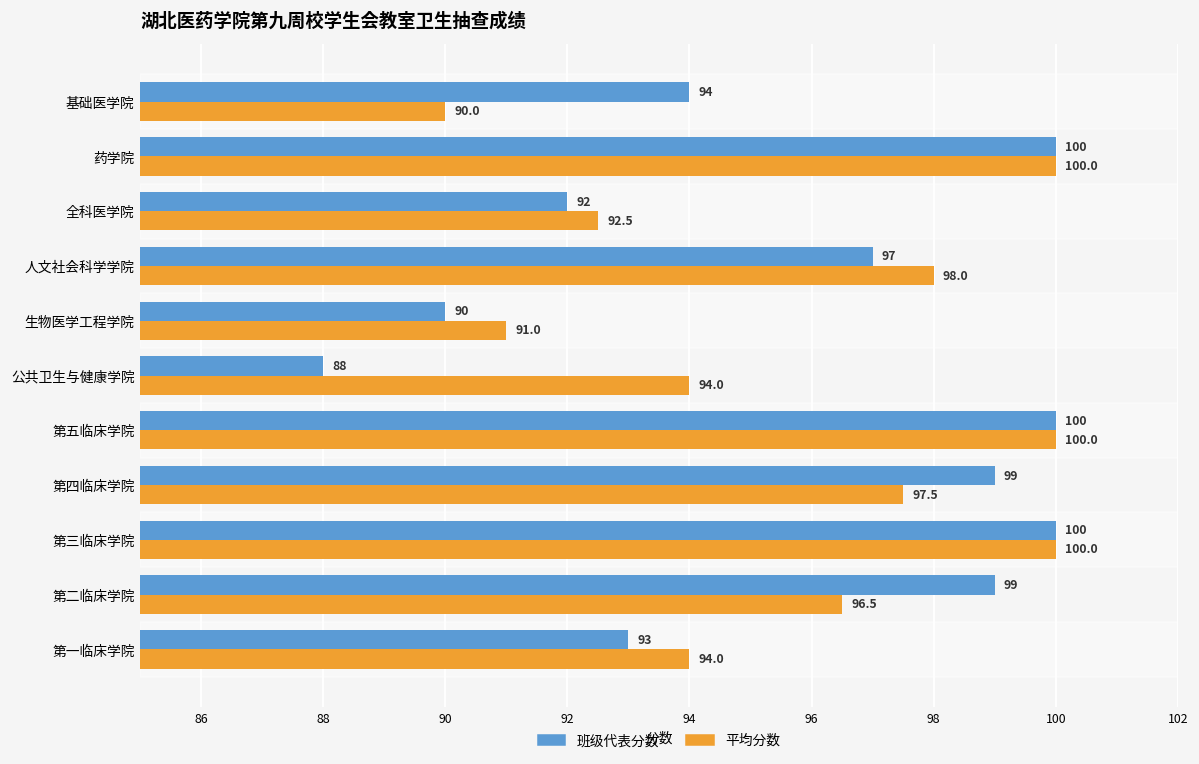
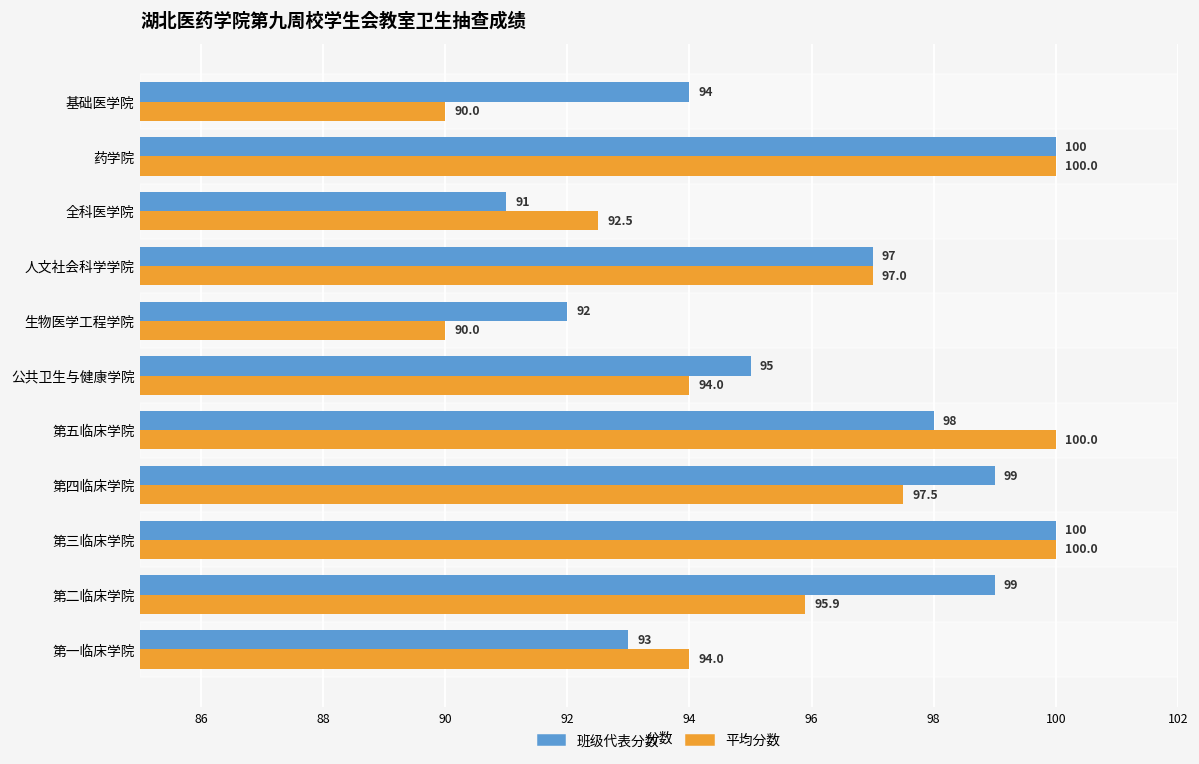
班级代表分数, 全科医学院: 92 -> 91
平均分数, 人文社会科学学院: 98.0 -> 97.0
班级代表分数, 生物医学工程学院: 90 -> 92
平均分数, 生物医学工程学院: 91.0 -> 90.0
班级代表分数, 公共卫生与健康学院: 88 -> 95
班级代表分数, 第五临床学院: 100 -> 98
平均分数, 第二临床学院: 96.5 -> 95.9
